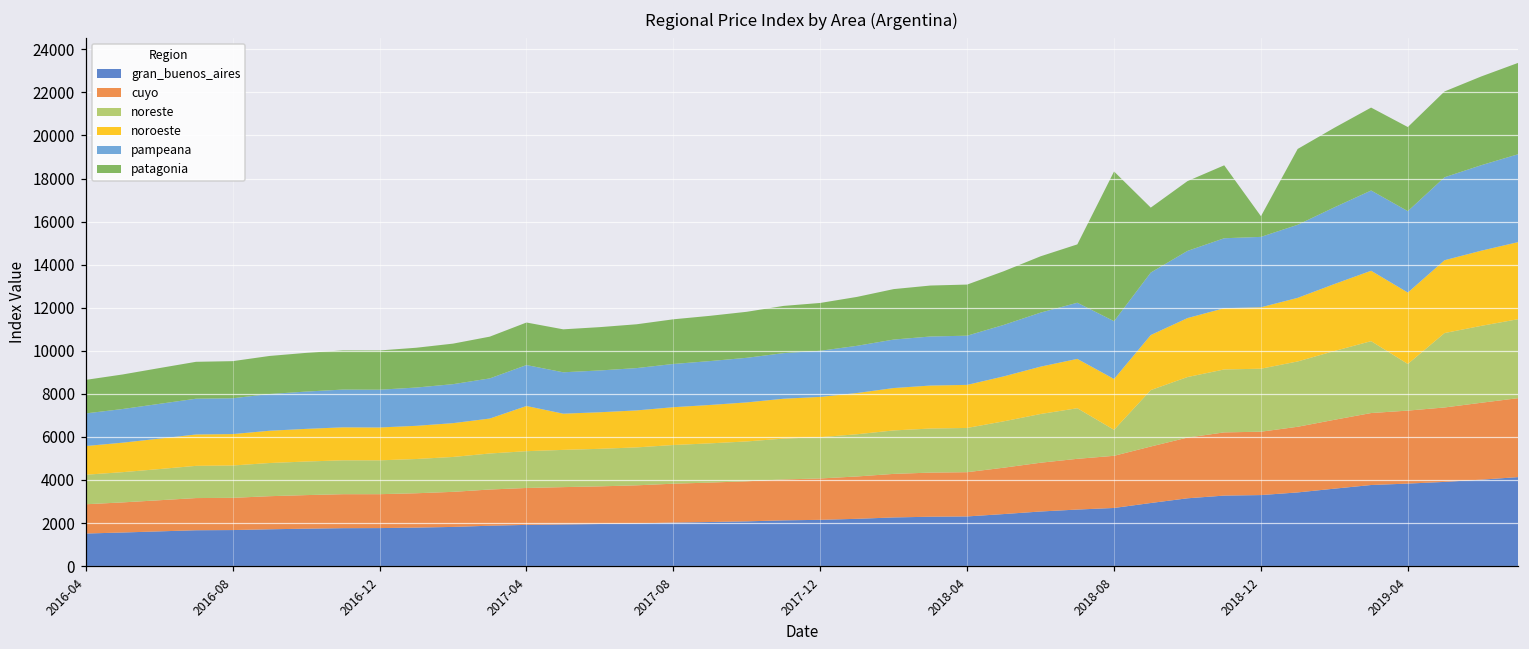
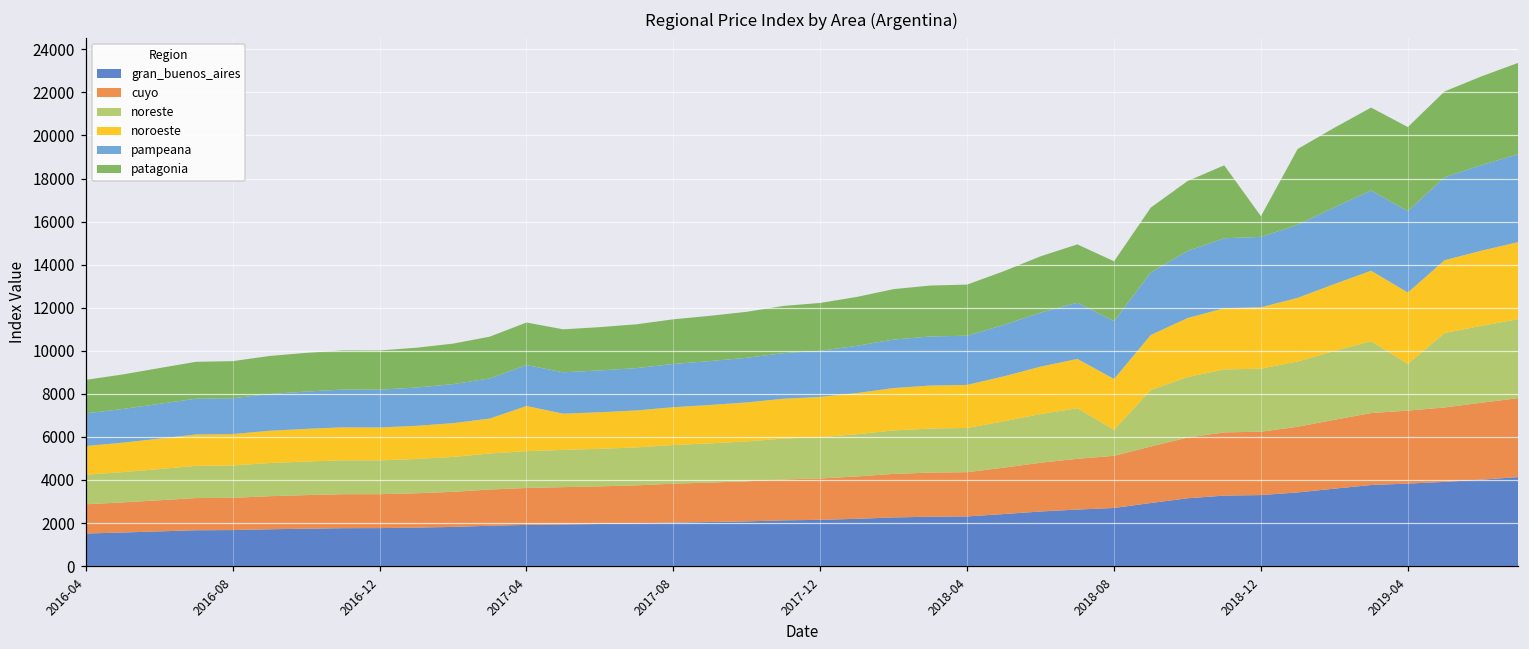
patagonia, 2018-08: 7000 -> 2800
